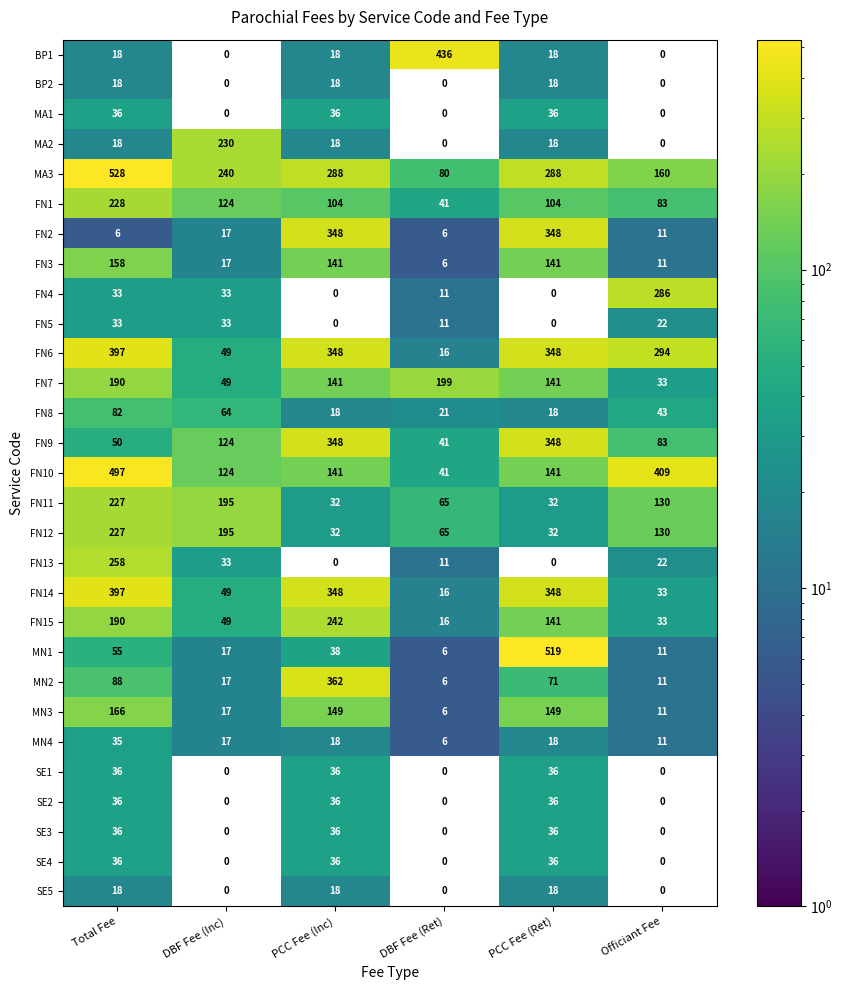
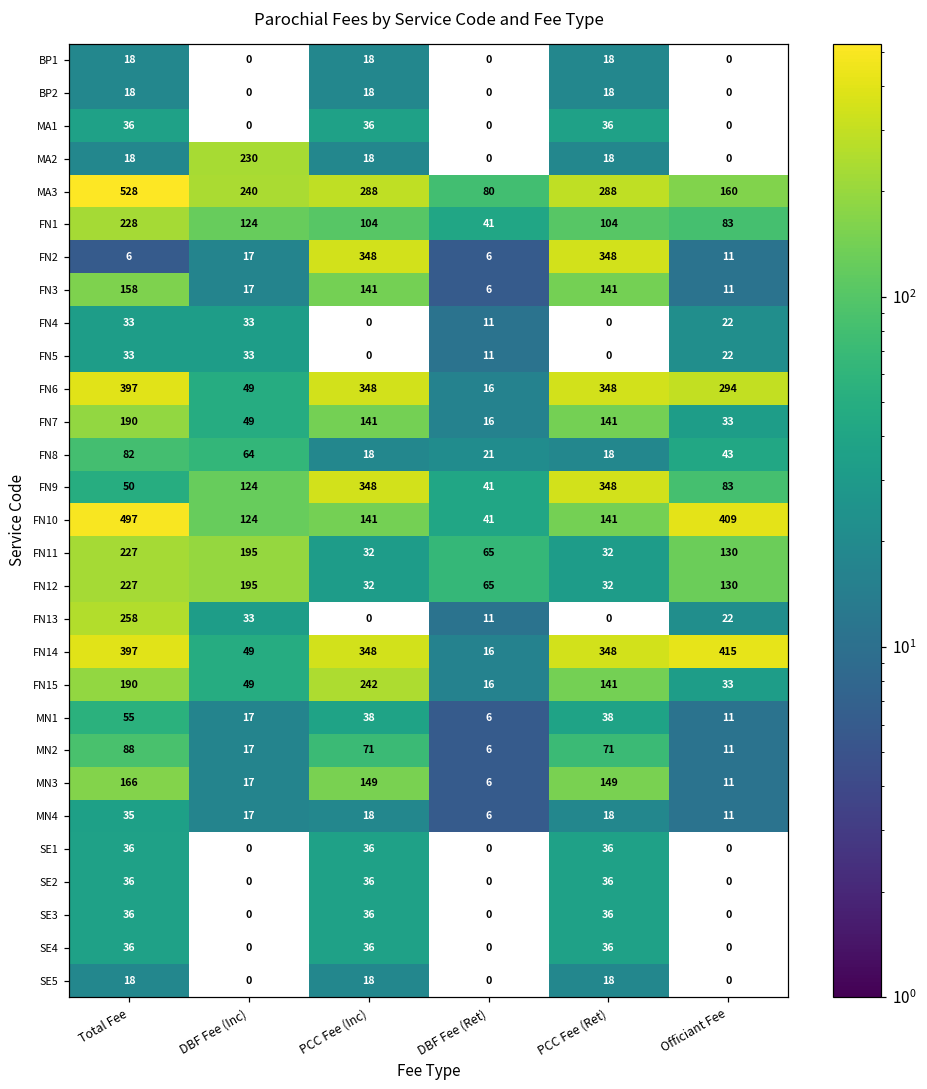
BP1, DBF Fee (Ret): 436 -> 0
FN4, Officiant Fee: 286 -> 22
FN7, DBF Fee (Ret): 199 -> 16
FN14, Officiant Fee: 33 -> 415
MN1, PCC Fee (Ret): 519 -> 38
MN2, PCC Fee (Inc): 362 -> 71
